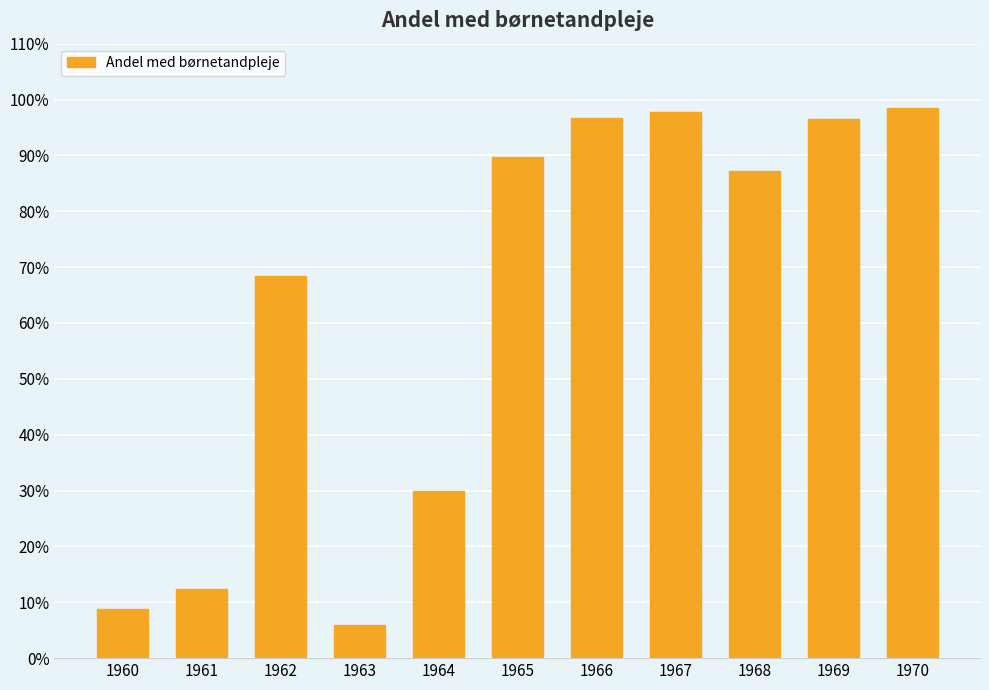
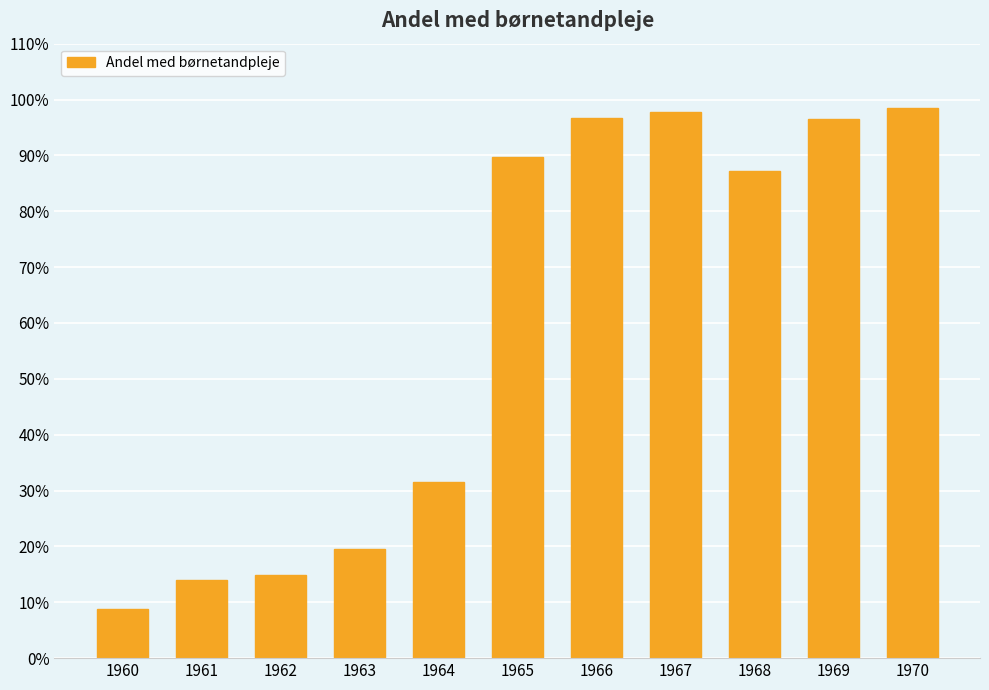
1961: 12% -> 14%
1962: 68% -> 15%
1963: 6% -> 19%
1964: 30% -> 31%
